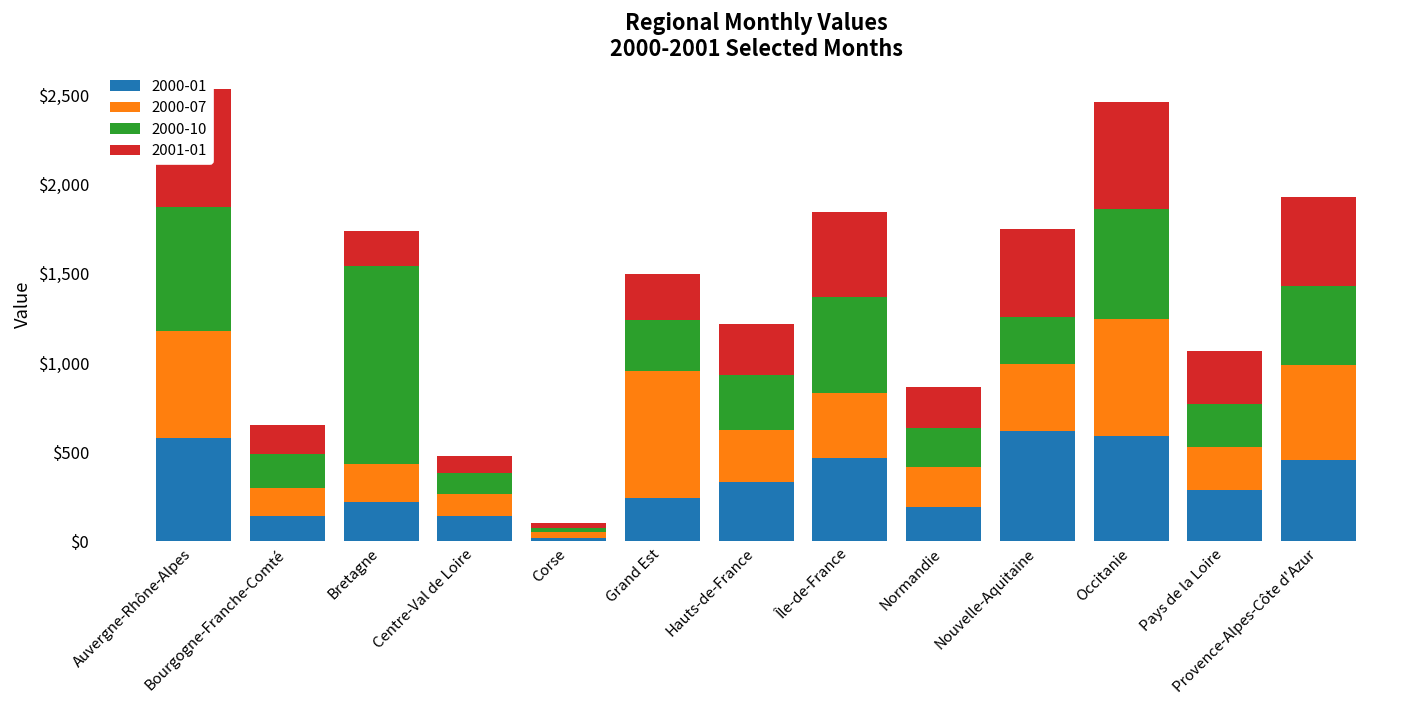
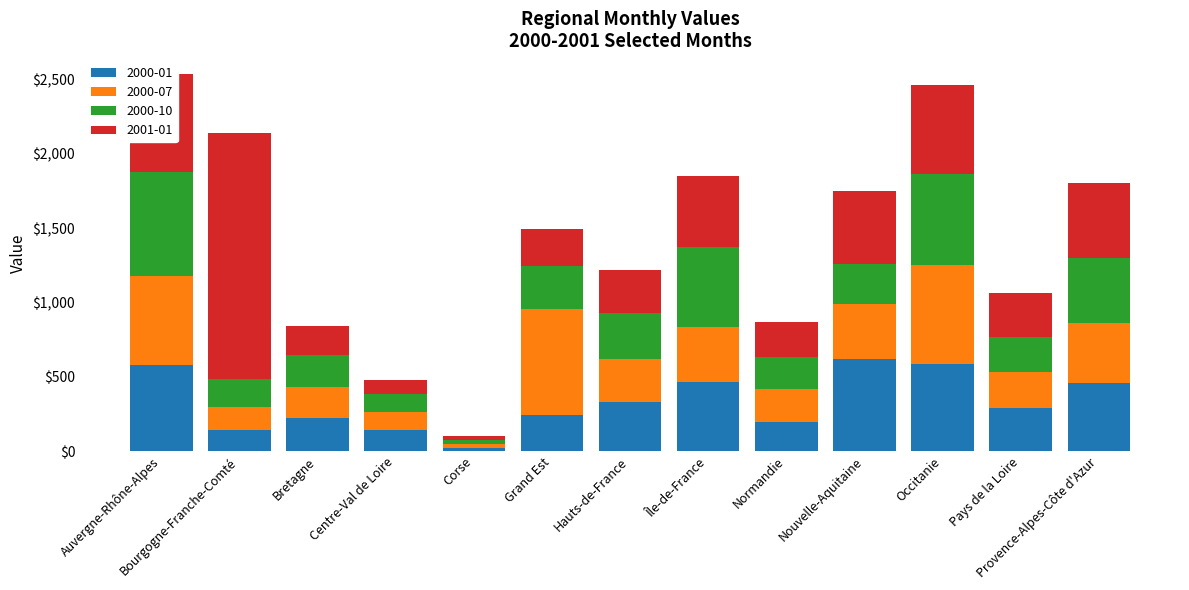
2001-01, Bourgogne-Franche-Comté: $170 -> $1,650
2000-10, Bretagne: $1,110 -> $220
2000-07, Provence-Alpes-Côte d'Azur: $540 -> $410
